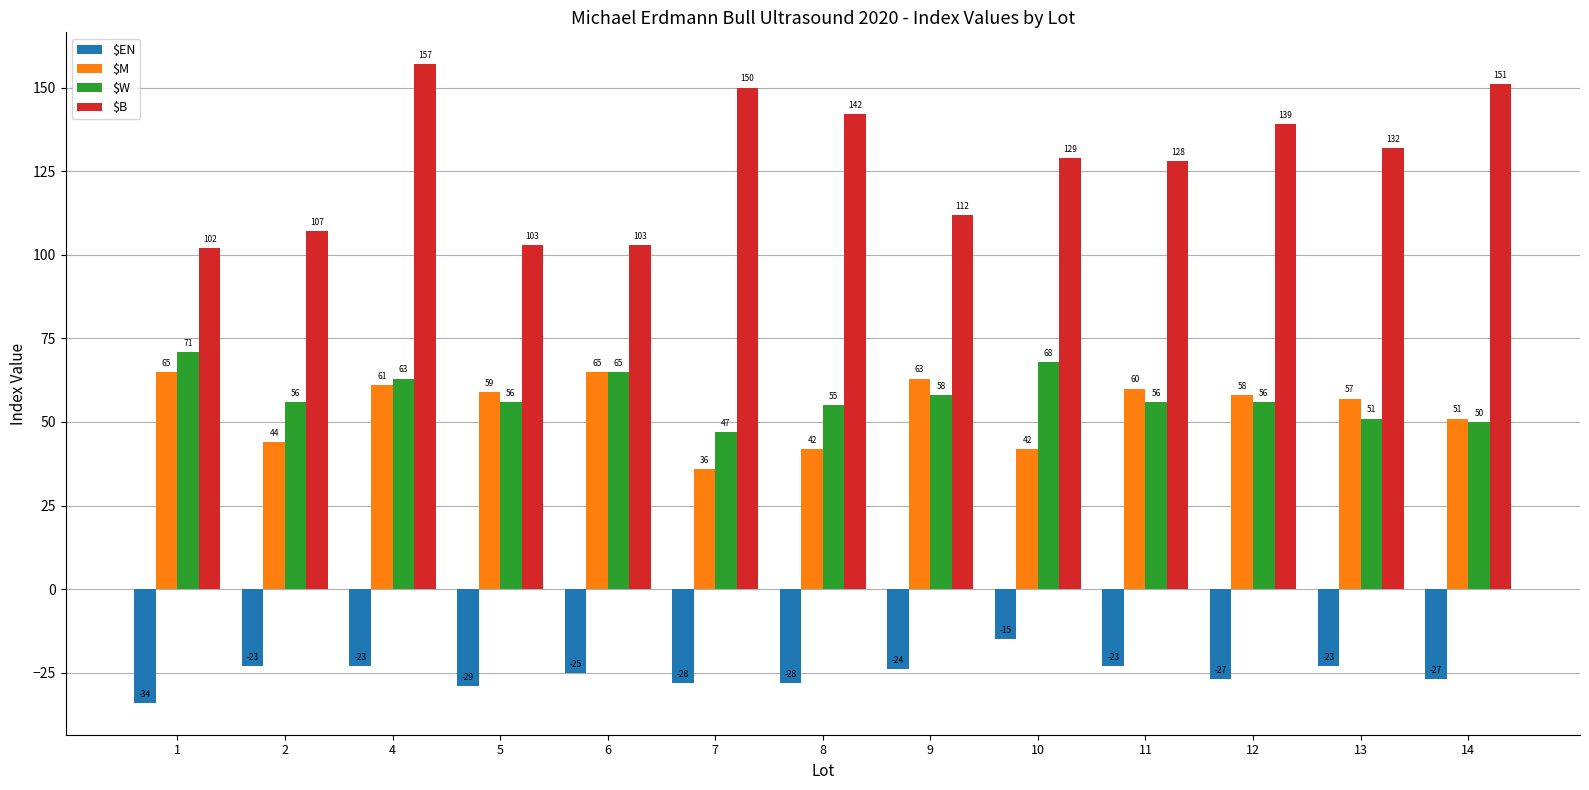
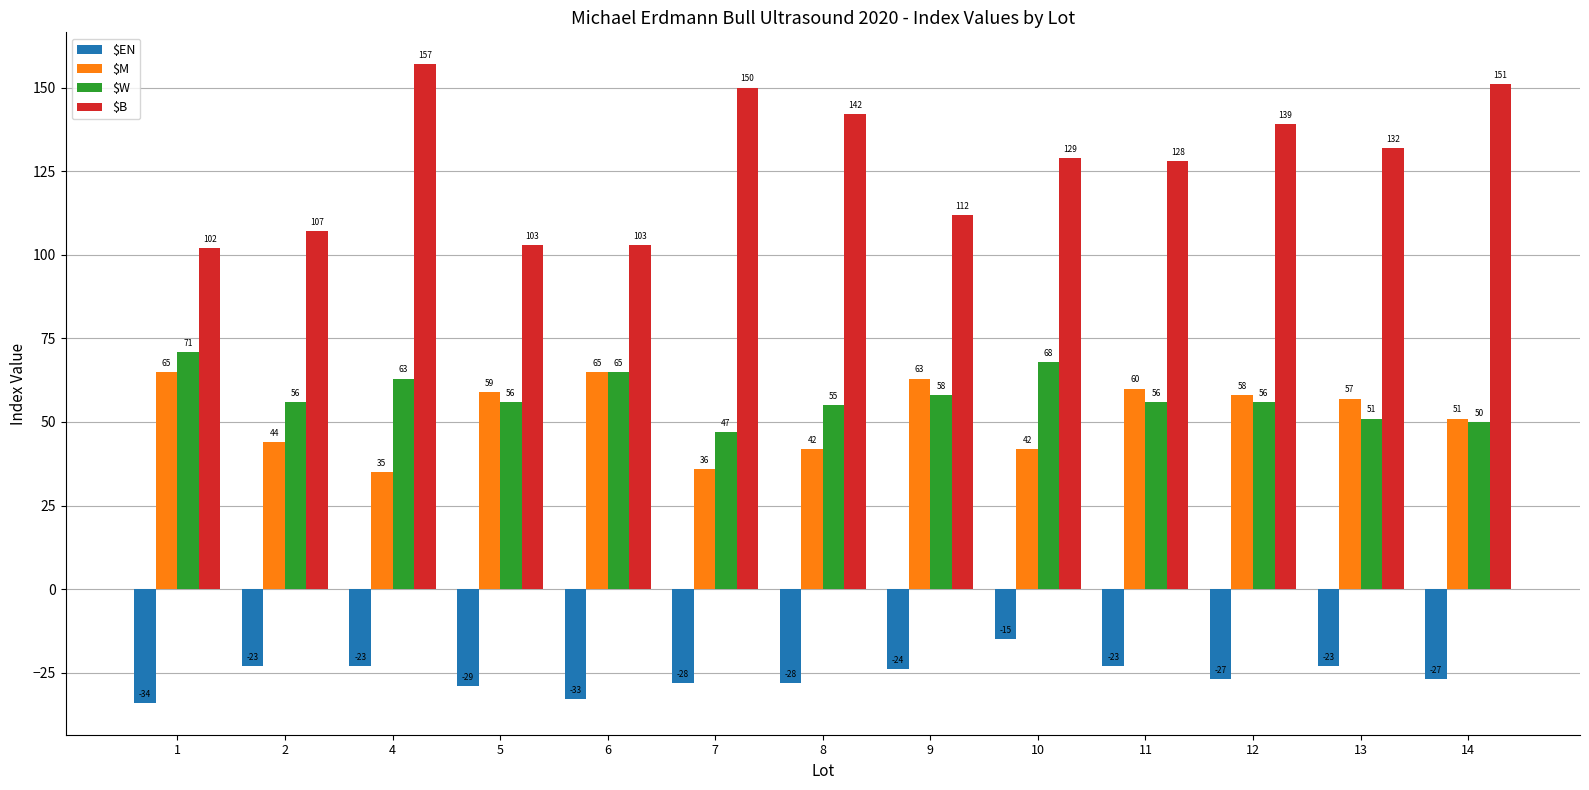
$M, 4: 61 -> 35
$EN, 6: -25 -> -33
